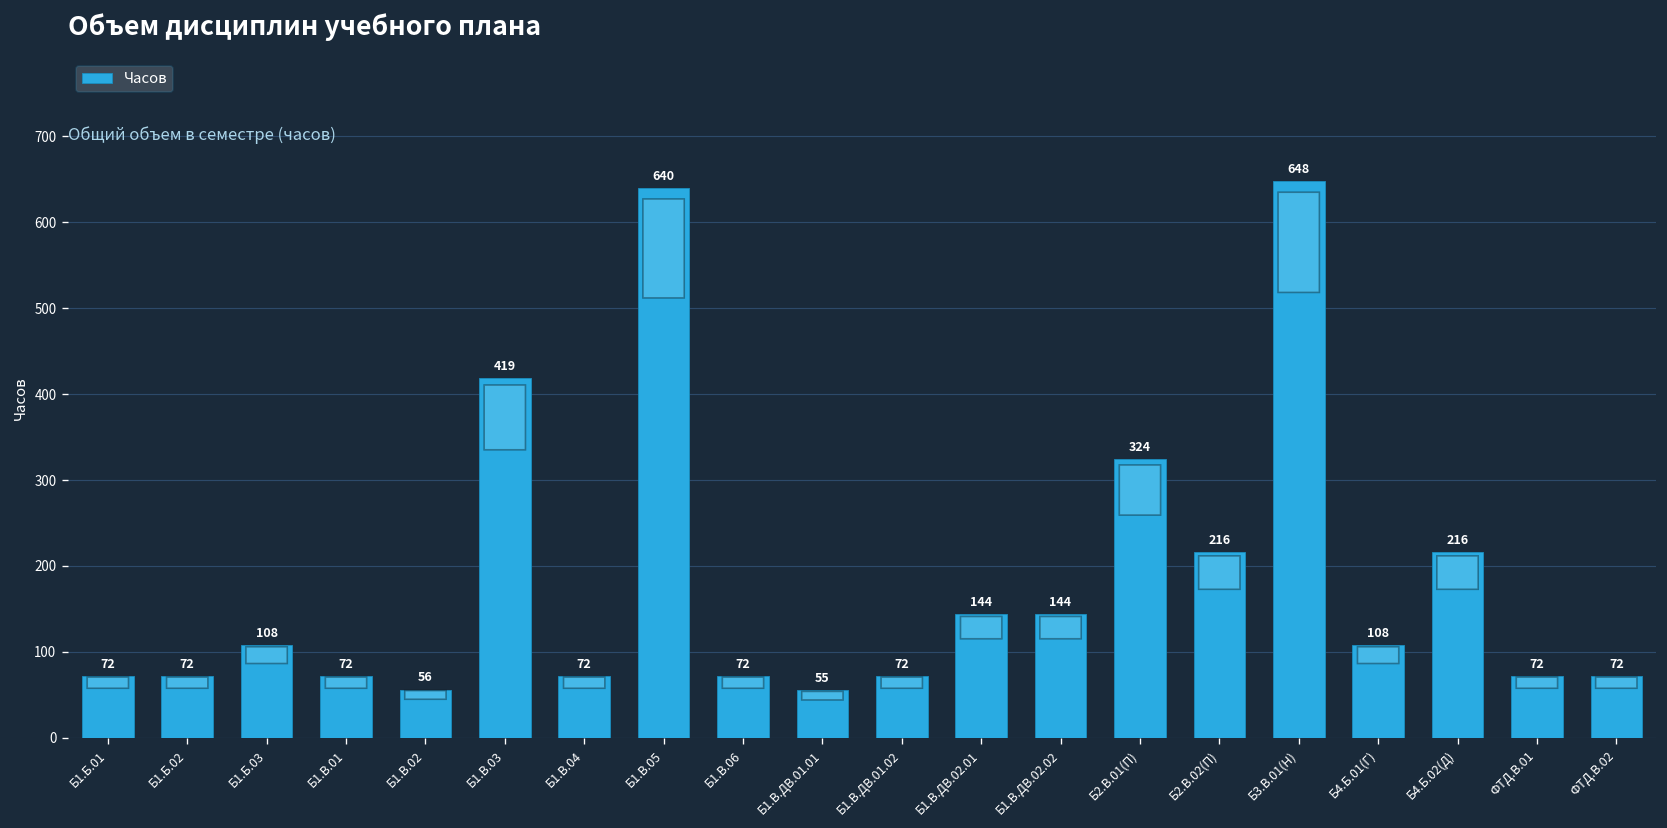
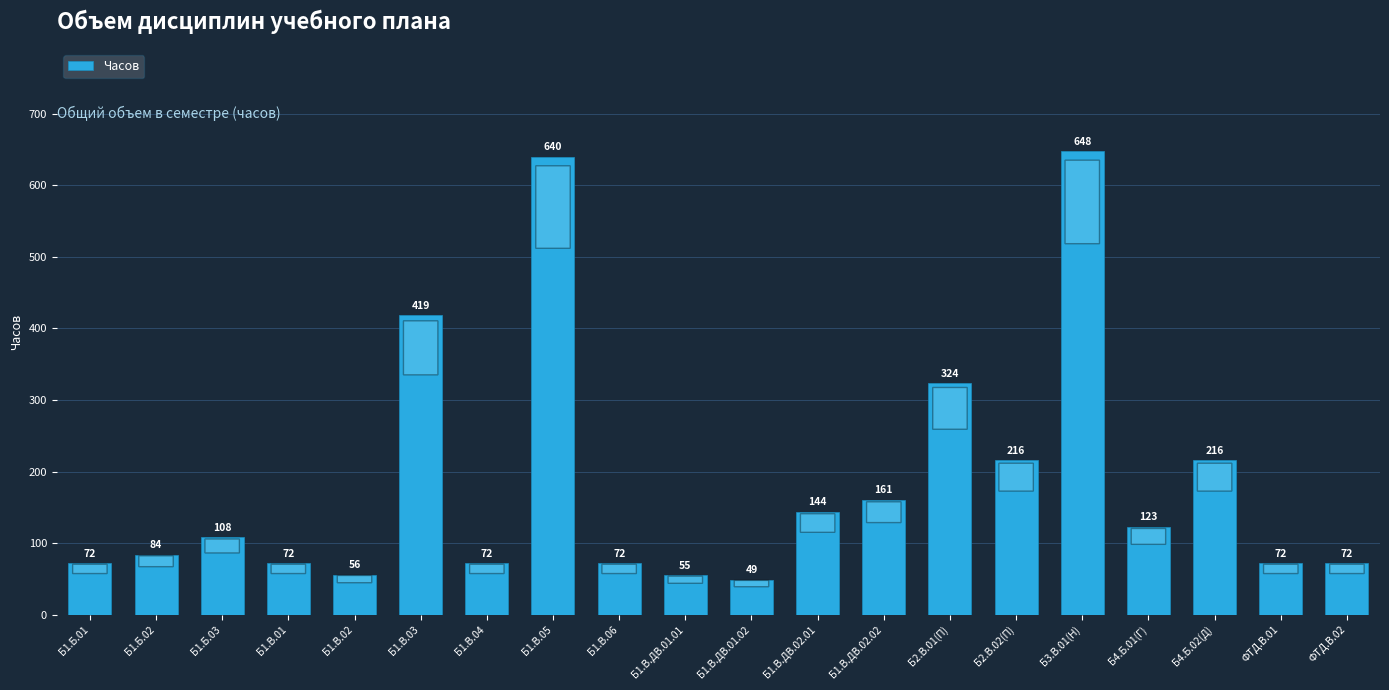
Б1.Б.02: 72 -> 84
Б1.В.ДВ.01.02: 72 -> 49
Б1.В.ДВ.02.02: 144 -> 161
Б4.Б.01(Г): 108 -> 123
